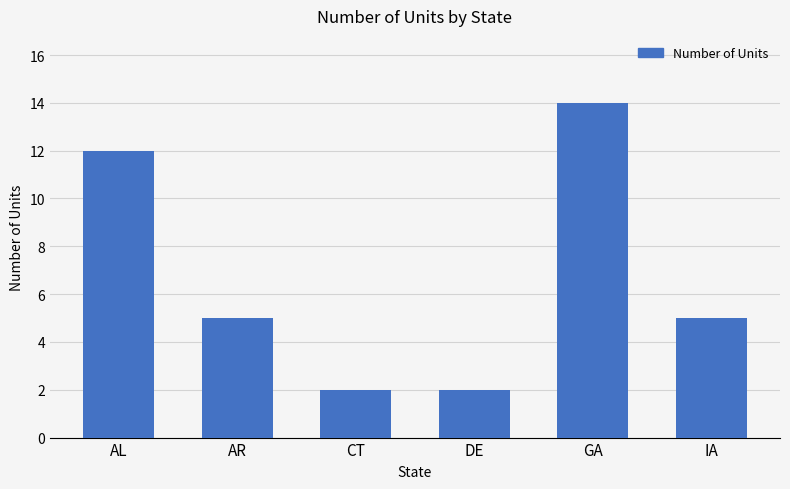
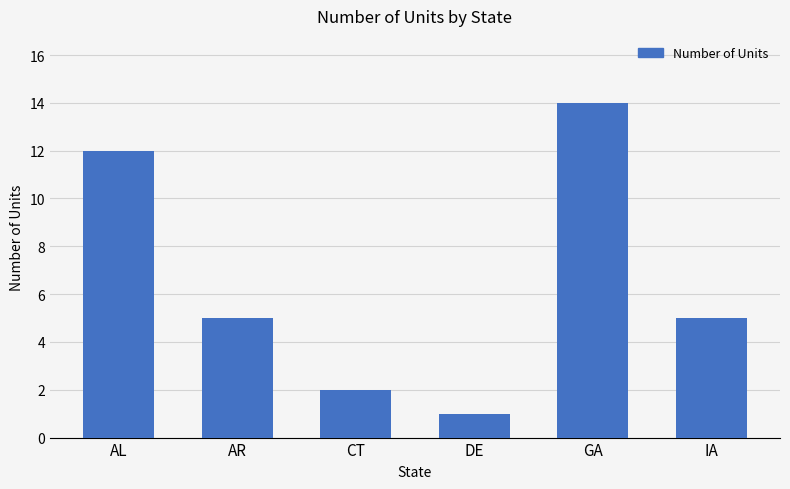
DE: 2 -> 1
